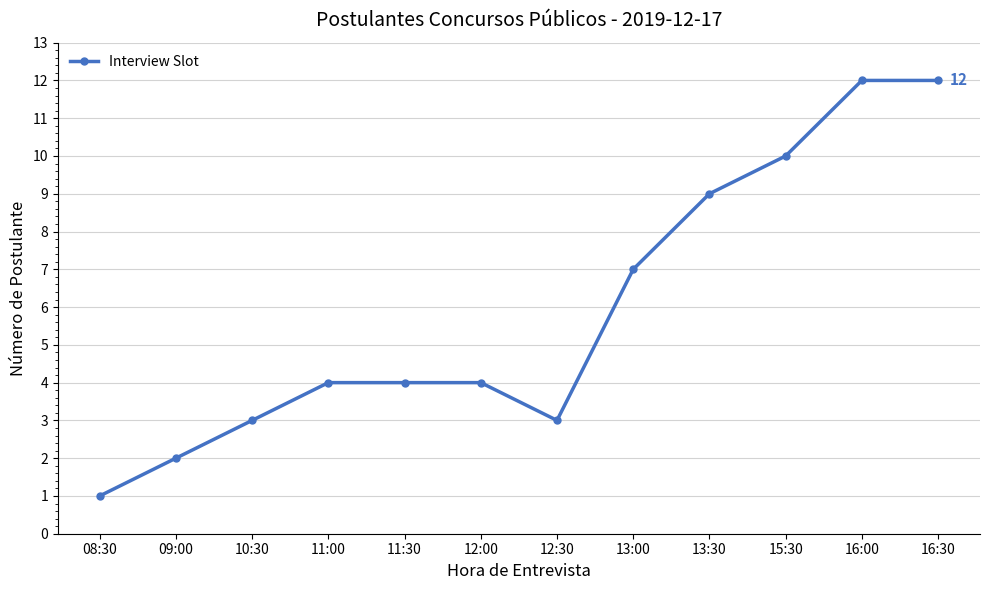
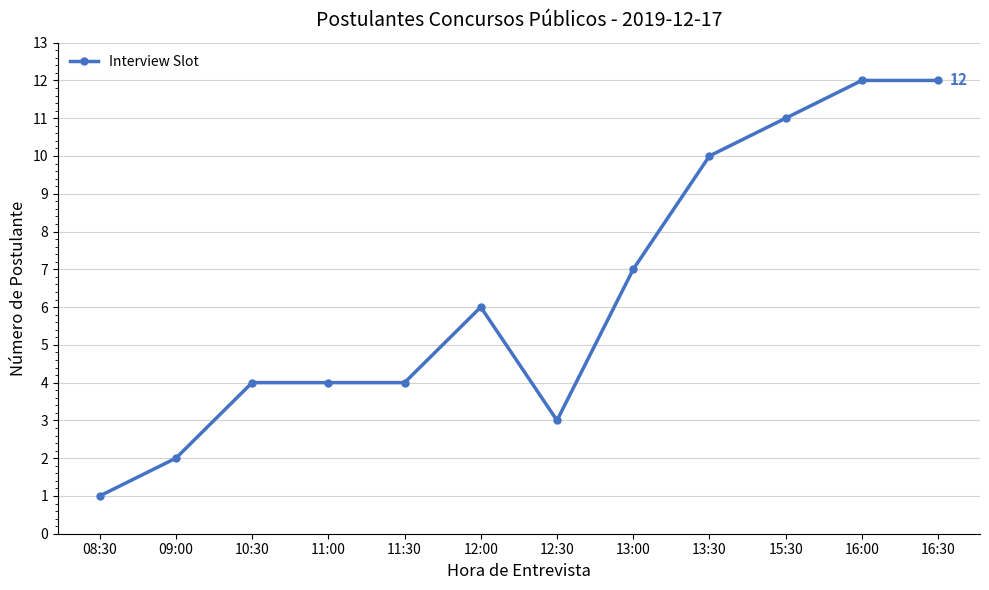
10:30: 3 -> 4
12:00: 4 -> 6
13:30: 9 -> 10
15:30: 10 -> 11
